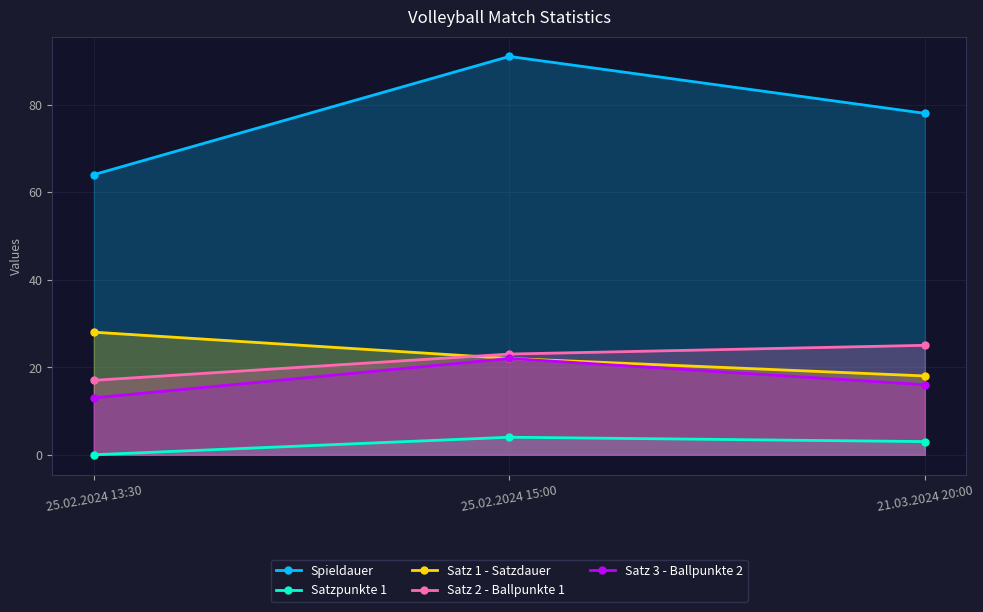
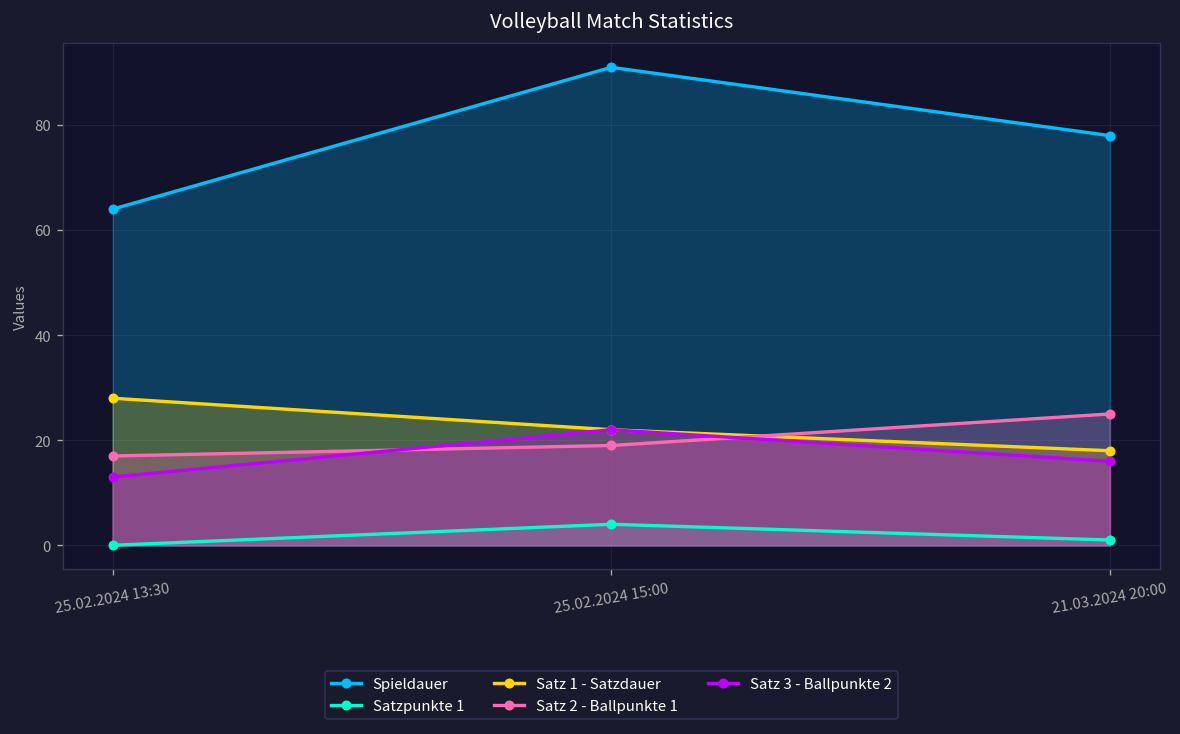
Satz 2 - Ballpunkte 1, 25.02.2024 15:00: 23 -> 19
Satzpunkte 1, 21.03.2024 20:00: 3 -> 1
